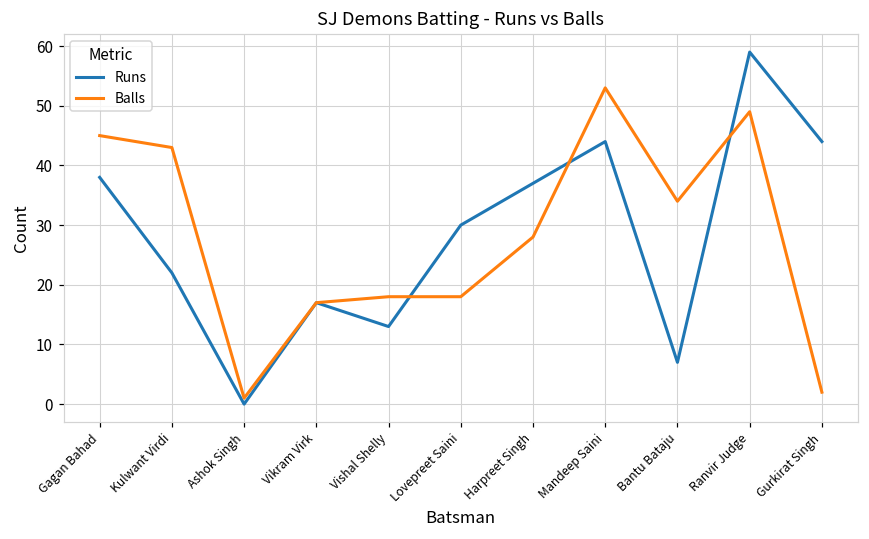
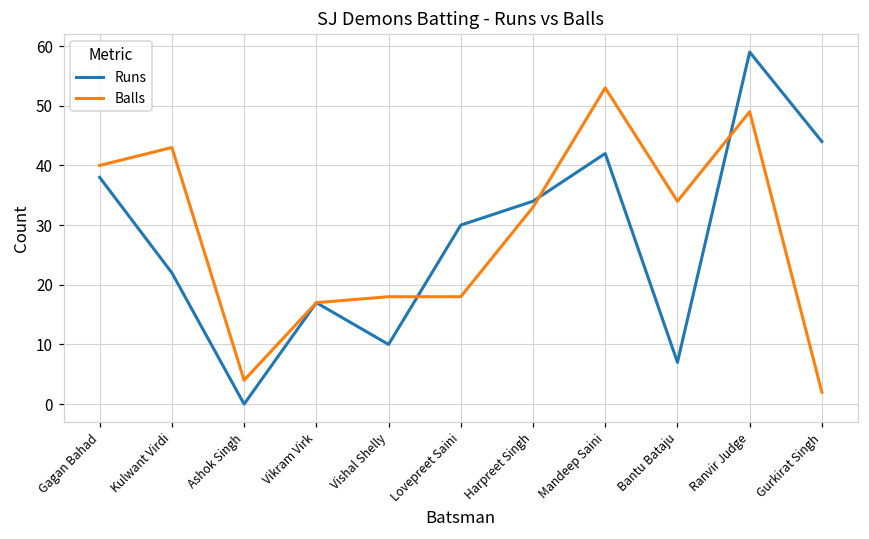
Balls, Gagan Bahad: 45 -> 40
Balls, Ashok Singh: 1 -> 4
Runs, Vishal Shelly: 13 -> 10
Runs, Harpreet Singh: 37 -> 34
Balls, Harpreet Singh: 28 -> 33
Runs, Mandeep Saini: 44 -> 42
